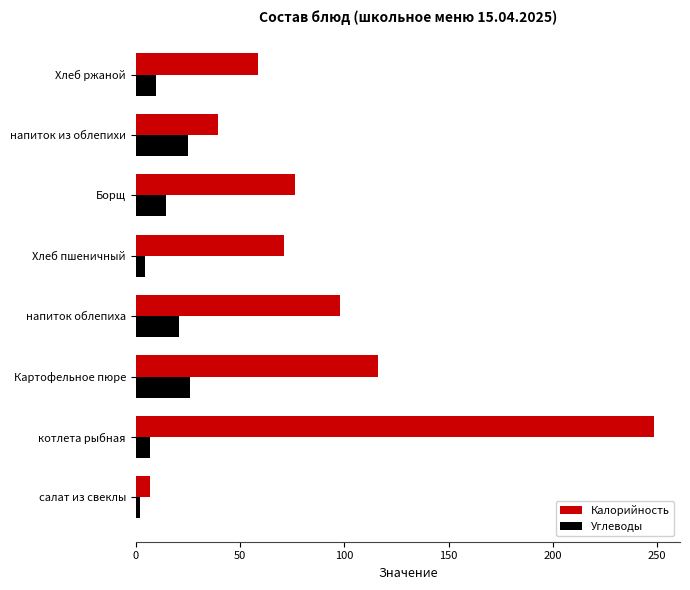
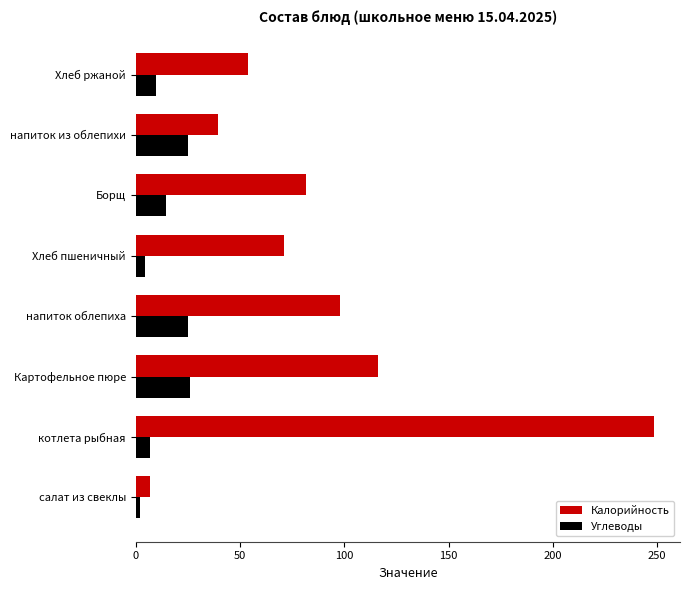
Калорийность, Хлеб ржаной: 59 -> 54
Калорийность, Борщ: 76 -> 81
Углеводы, напиток облепиха: 21 -> 25
